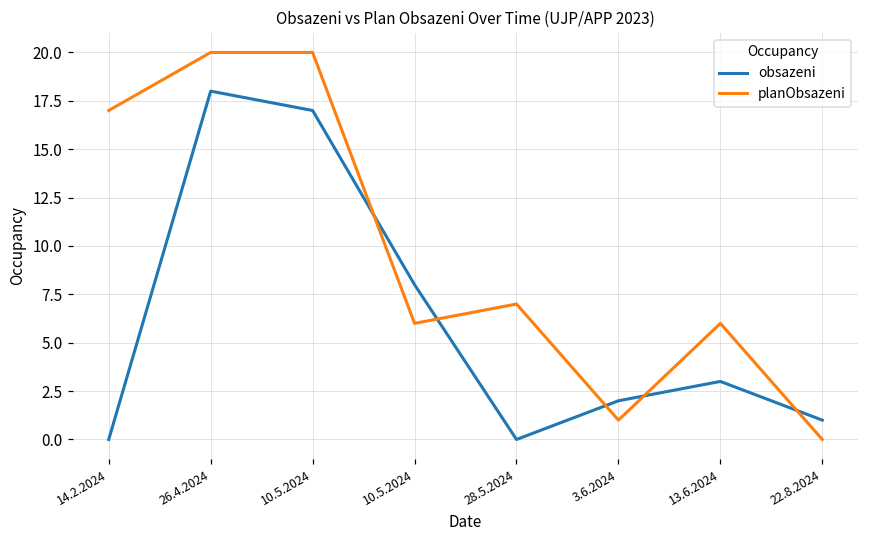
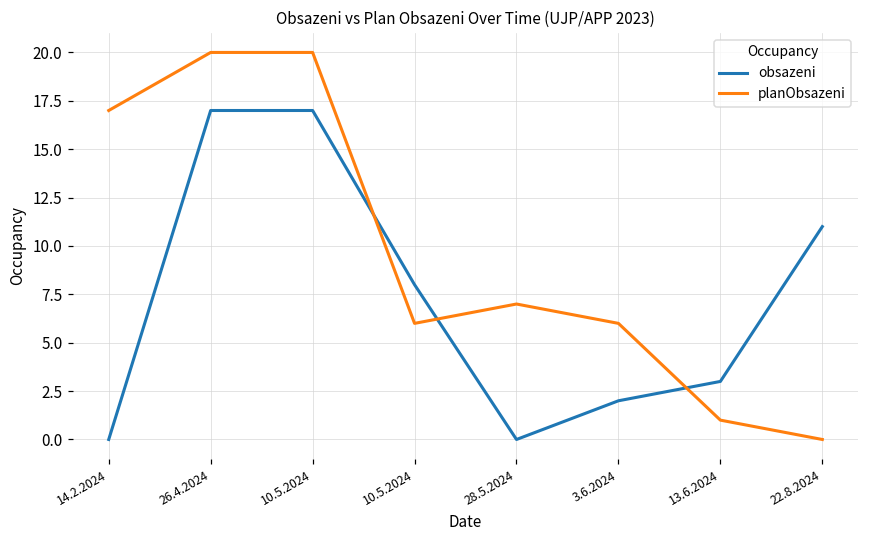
obsazeni, 26.4.2024: 18 -> 17
planObsazeni, 3.6.2024: 1 -> 6
planObsazeni, 13.6.2024: 6 -> 1
obsazeni, 22.8.2024: 1 -> 11
